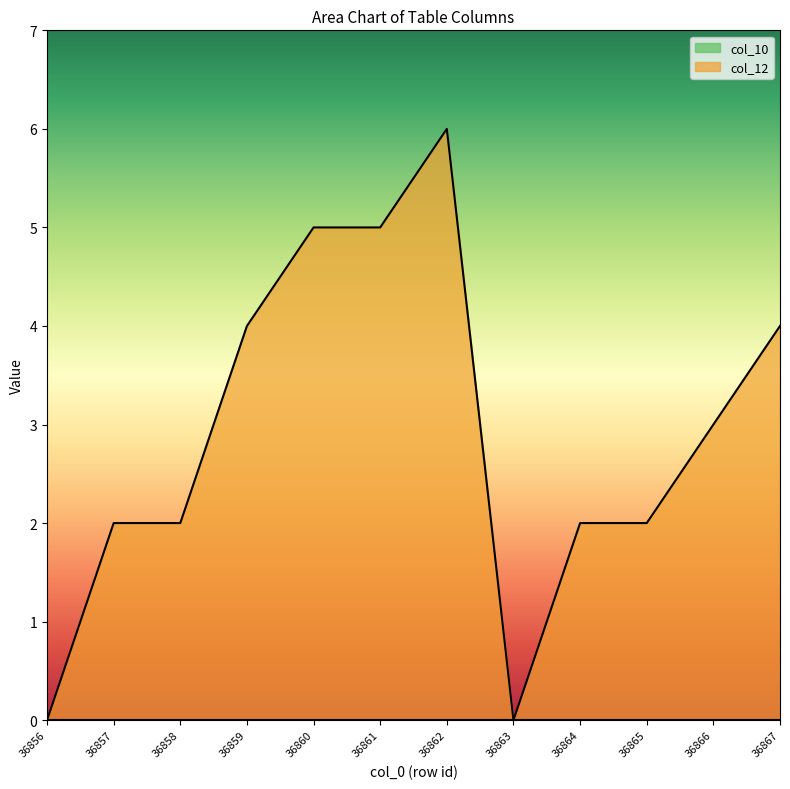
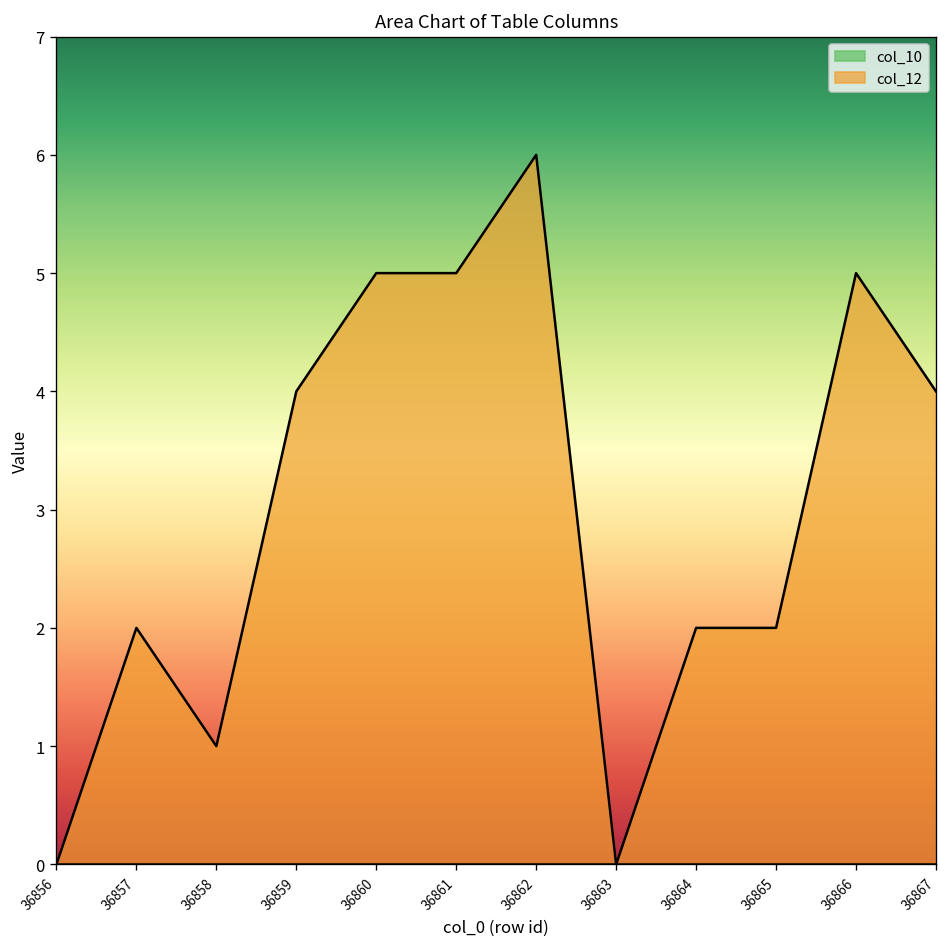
col_12, 36858: 2 -> 1
col_12, 36866: 3 -> 5
